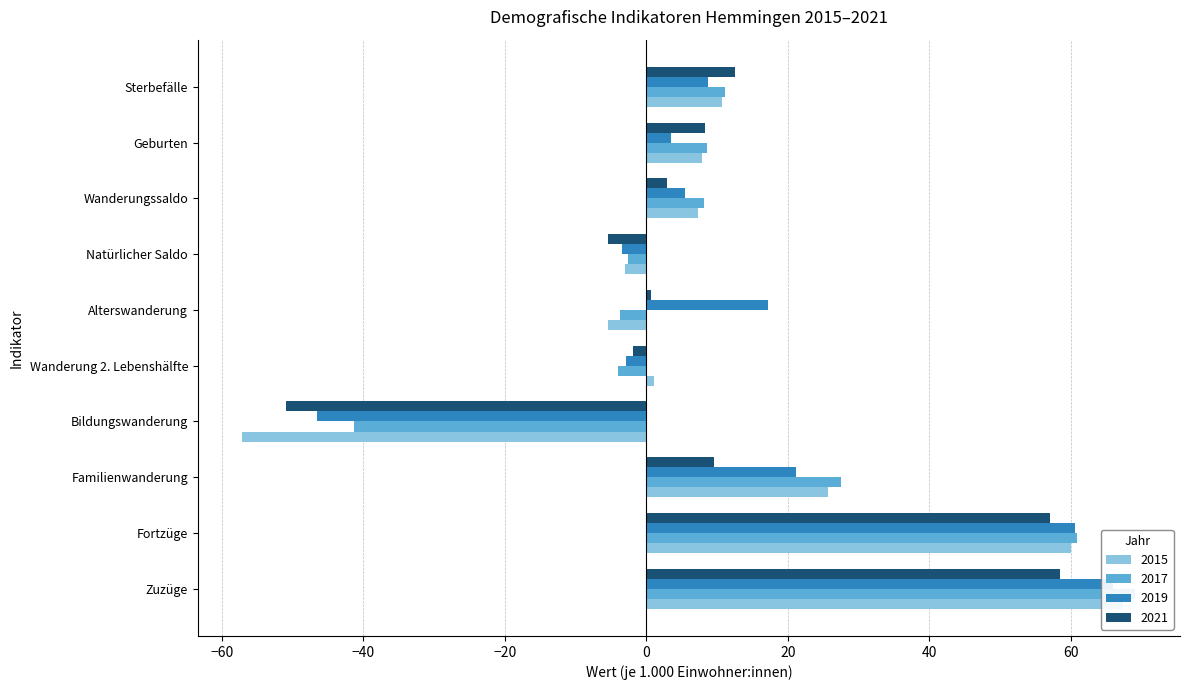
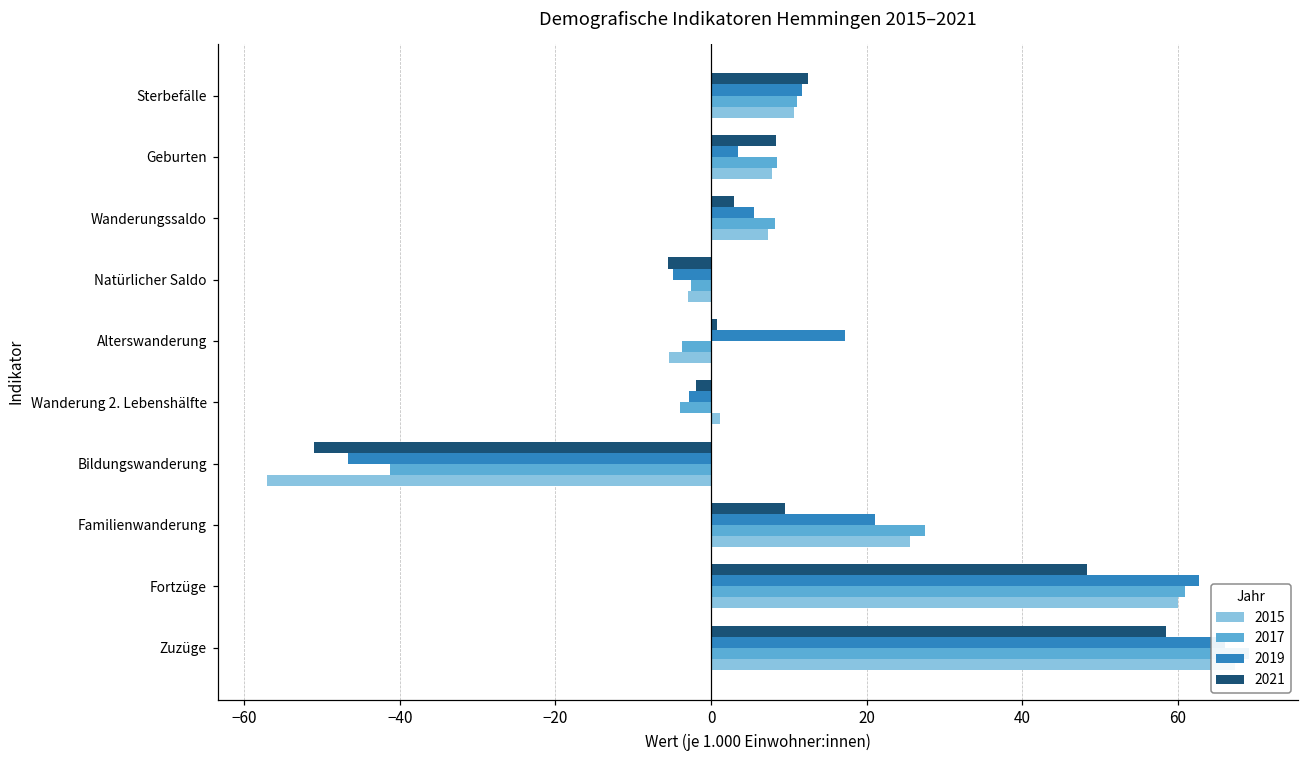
2019, Sterbefälle: 9 -> 12
2019, Natürlicher Saldo: -3 -> -5
2021, Fortzüge: 57 -> 48
2019, Fortzüge: 61 -> 63
